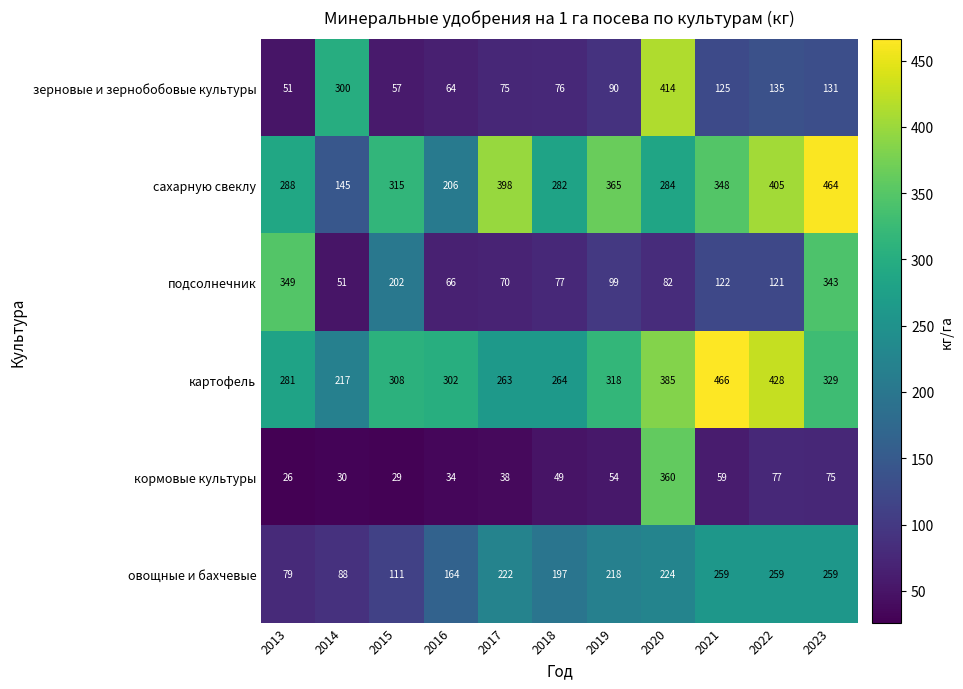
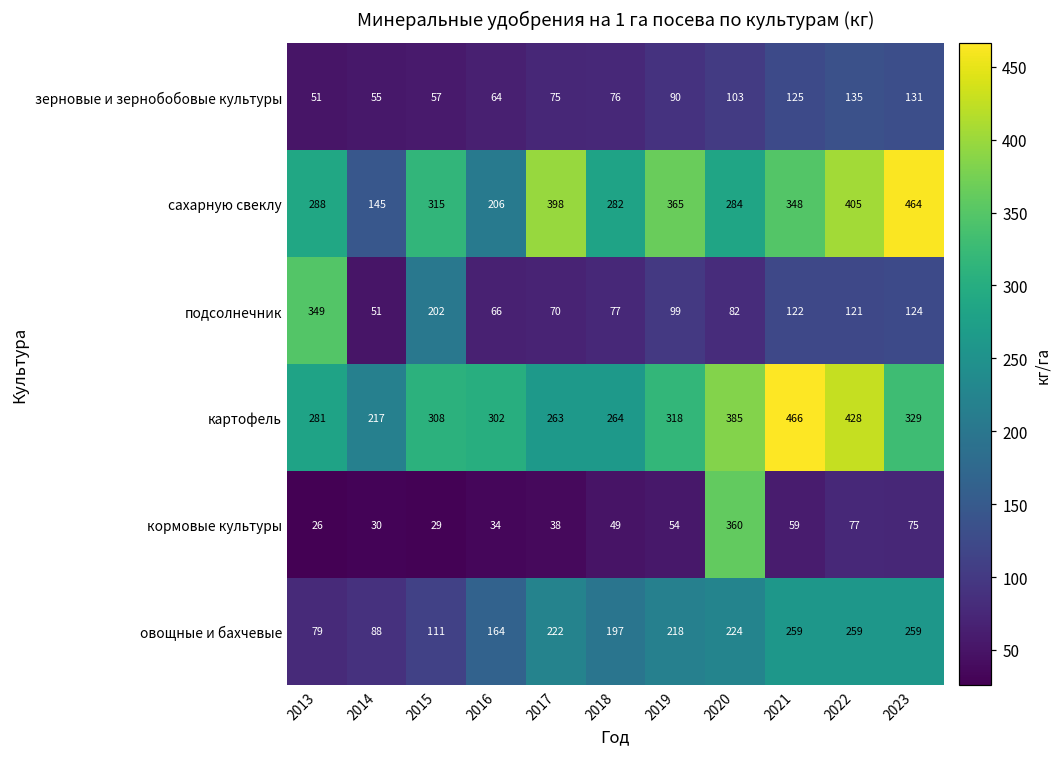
зерновые и зернобобовые культуры, 2014: 300 -> 55
зерновые и зернобобовые культуры, 2020: 414 -> 103
подсолнечник, 2023: 343 -> 124
